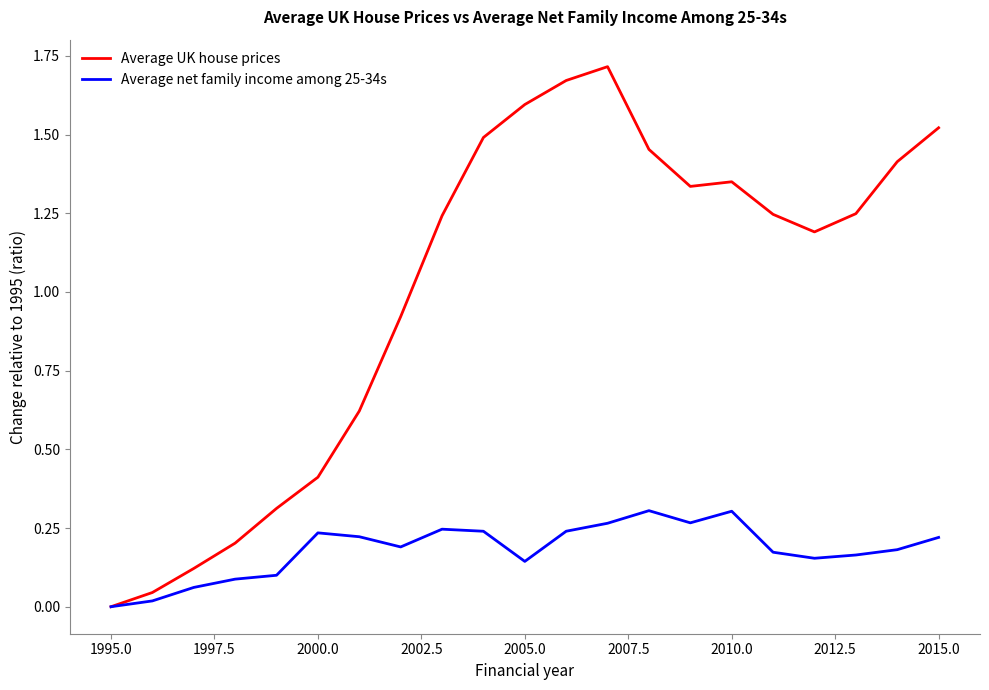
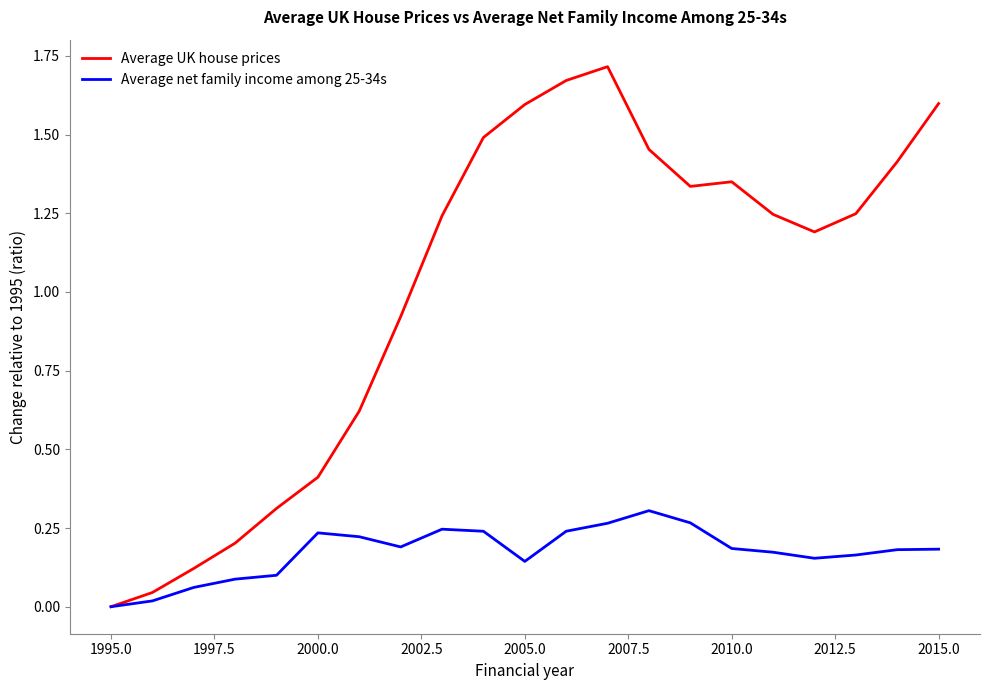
Average net family income among 25-34s, 2010.0: 0.30 -> 0.18
Average UK house prices, 2015.0: 1.52 -> 1.60
Average net family income among 25-34s, 2015.0: 0.22 -> 0.18
